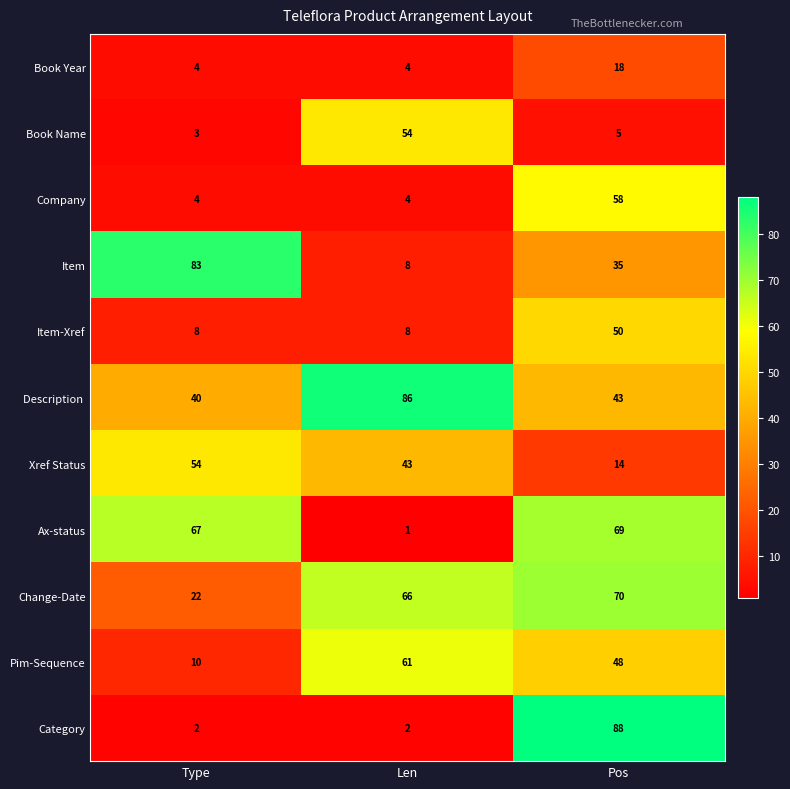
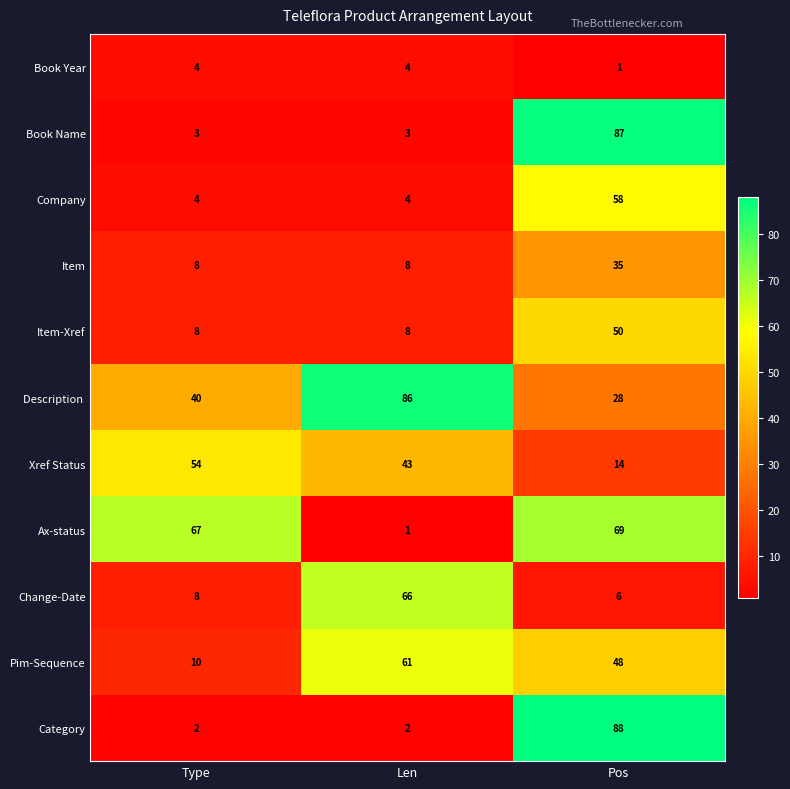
Book Year, Pos: 18 -> 1
Book Name, Len: 54 -> 3
Book Name, Pos: 5 -> 87
Item, Type: 83 -> 8
Description, Pos: 43 -> 28
Change-Date, Type: 22 -> 8
Change-Date, Pos: 70 -> 6
